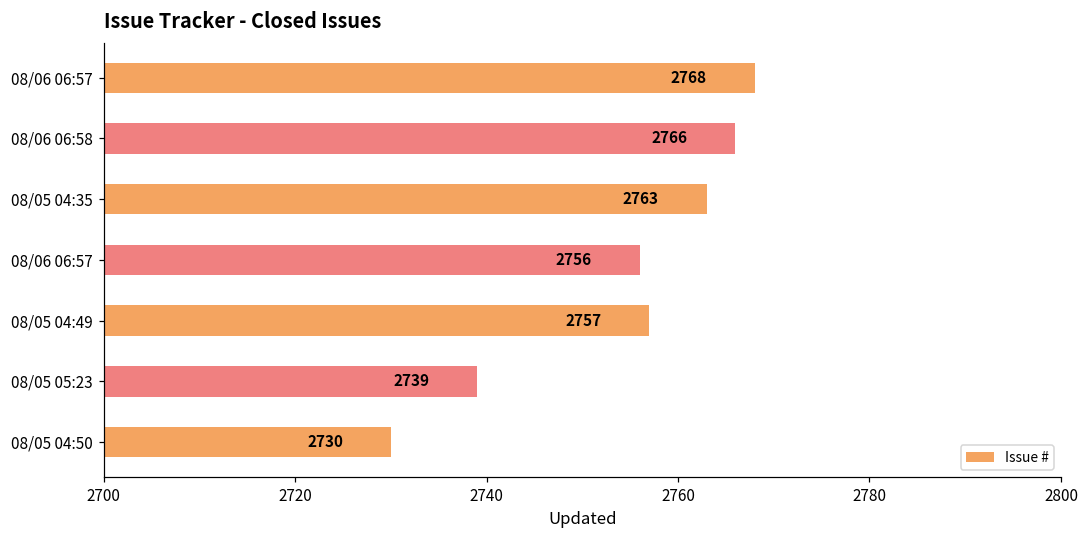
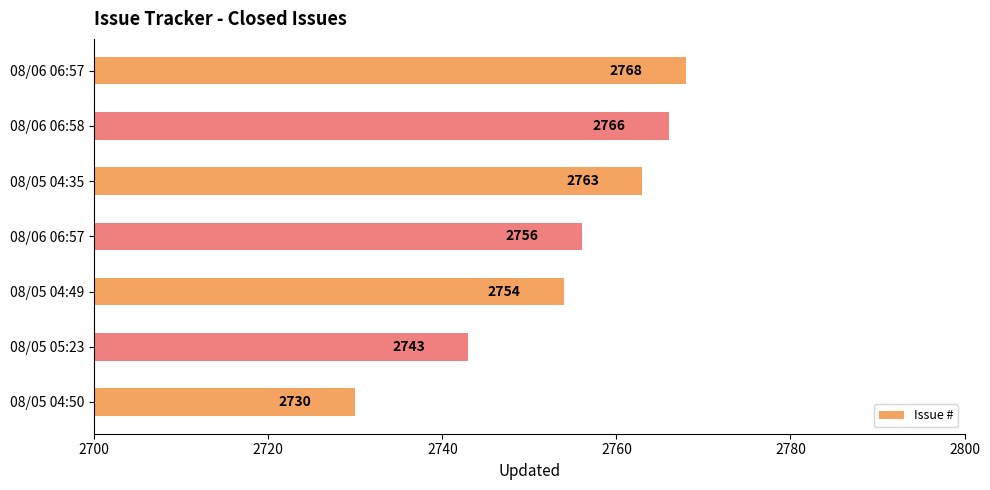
08/05 04:49: 2757 -> 2754
08/05 05:23: 2739 -> 2743
